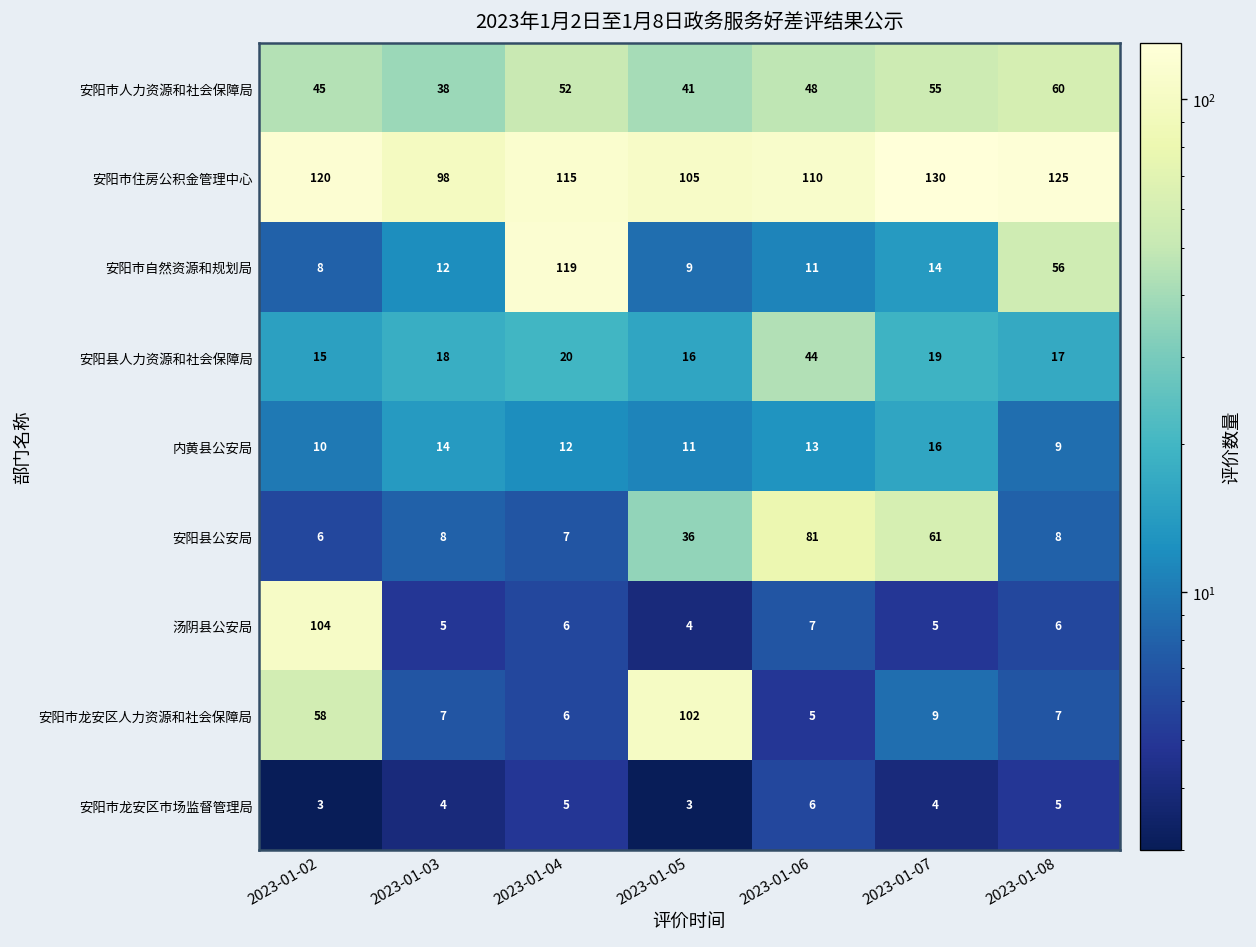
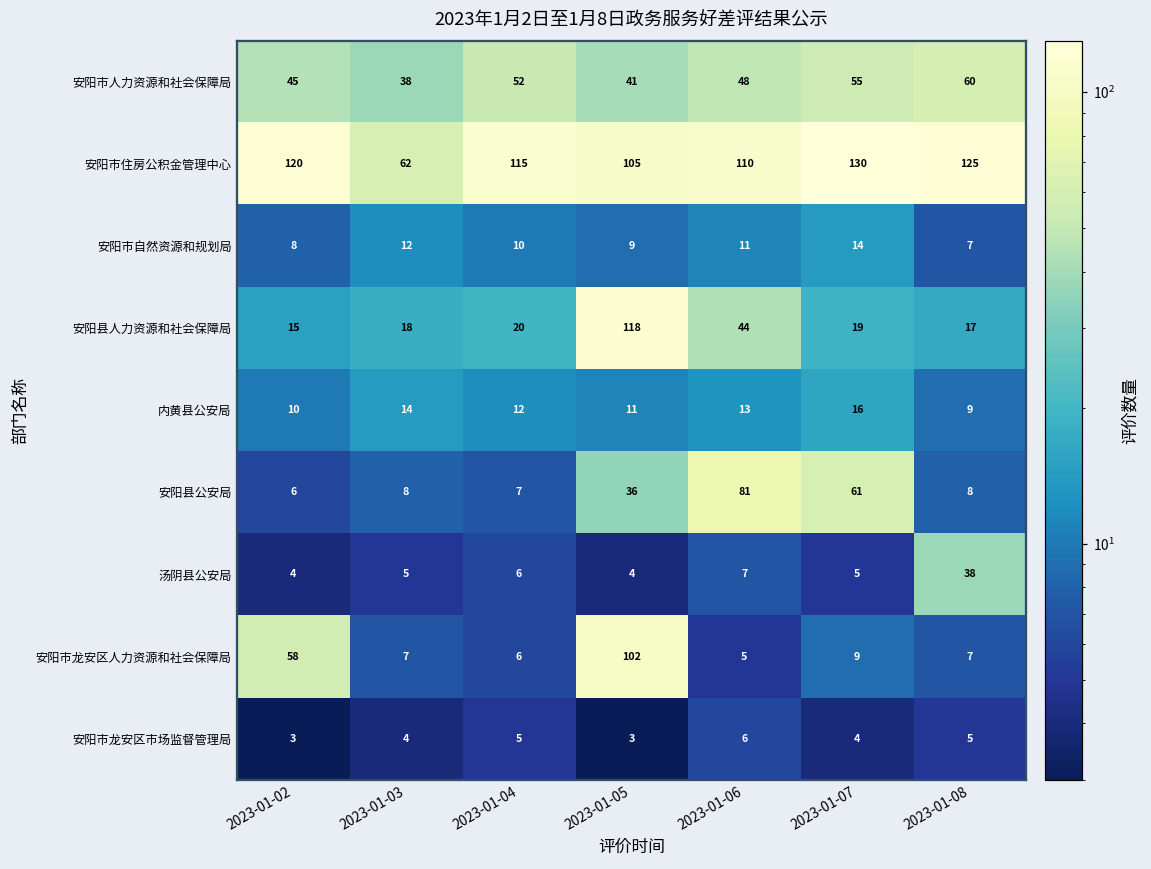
安阳市住房公积金管理中心, 2023-01-03: 98 -> 62
安阳市自然资源和规划局, 2023-01-04: 119 -> 10
安阳市自然资源和规划局, 2023-01-08: 56 -> 7
安阳县人力资源和社会保障局, 2023-01-05: 16 -> 118
汤阴县公安局, 2023-01-02: 104 -> 4
汤阴县公安局, 2023-01-08: 6 -> 38
